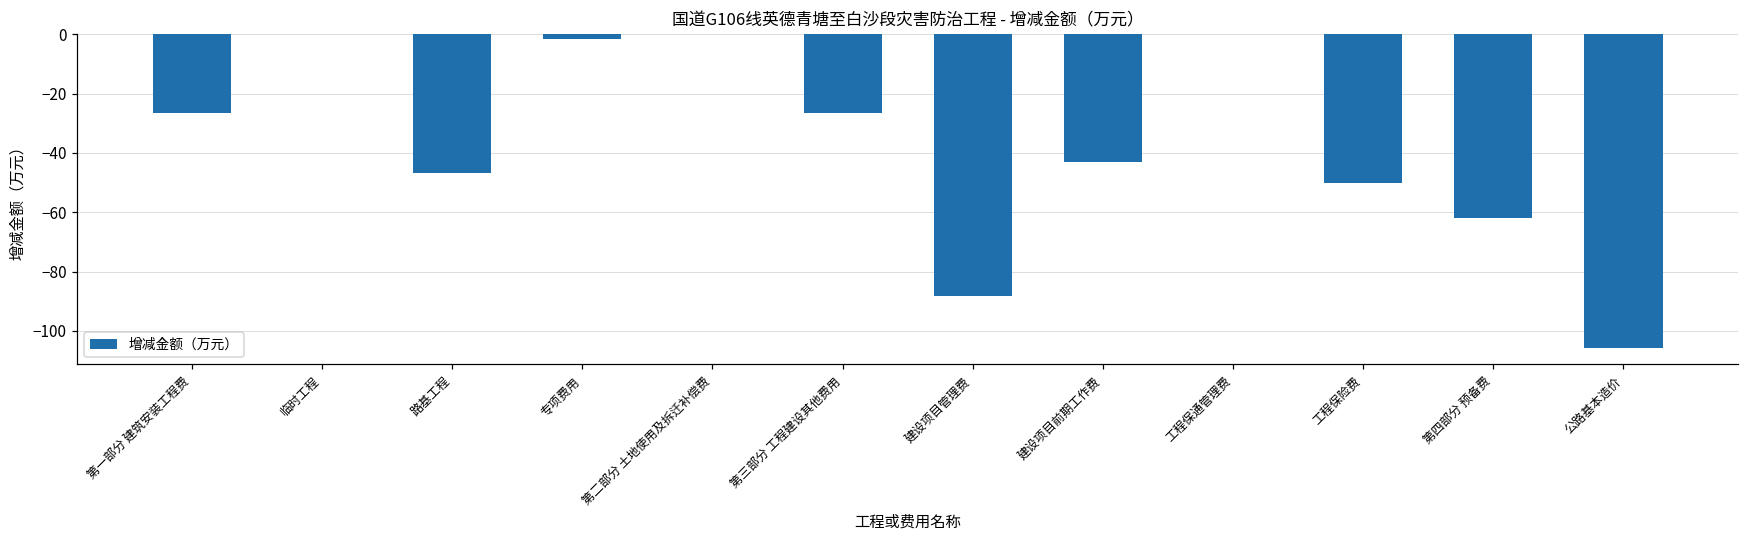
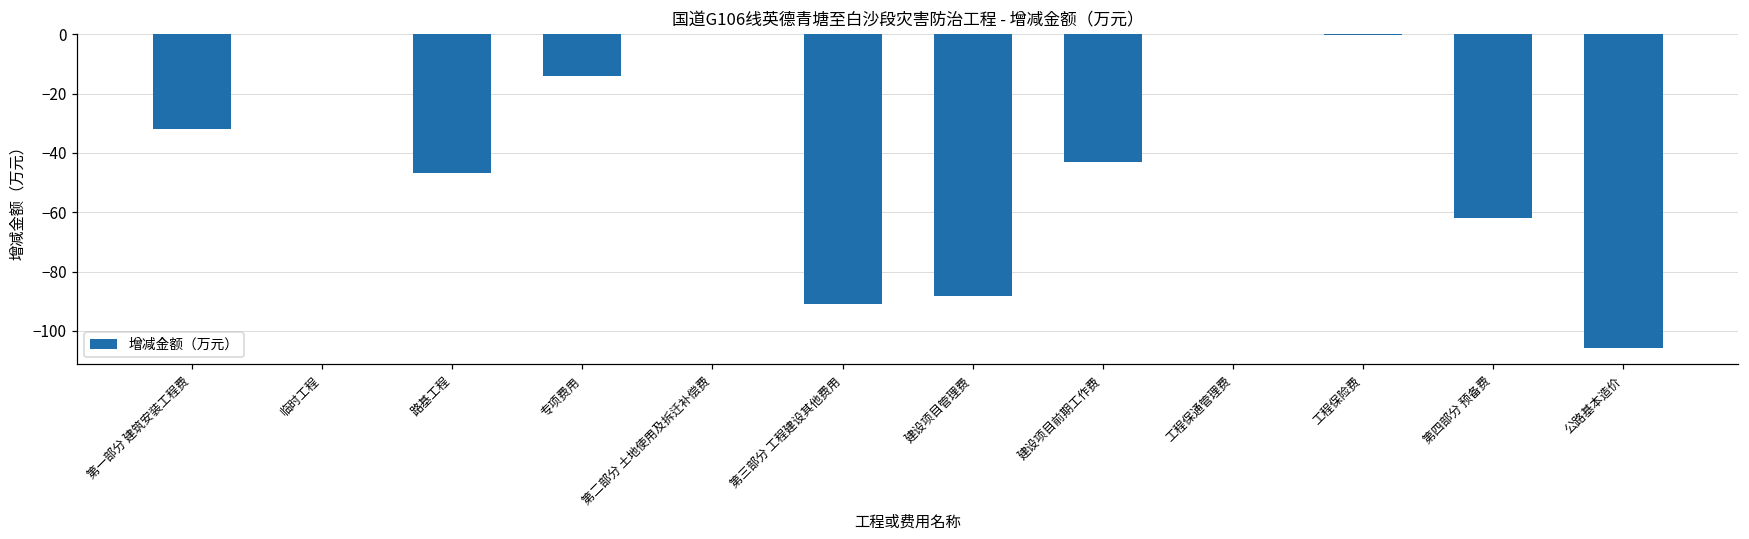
第一部分 建筑安装工程费: -26 -> -32
专项费用: -1 -> -14
第三部分 工程建设其他费用: -27 -> -91
工程保险费: -50 -> 0
